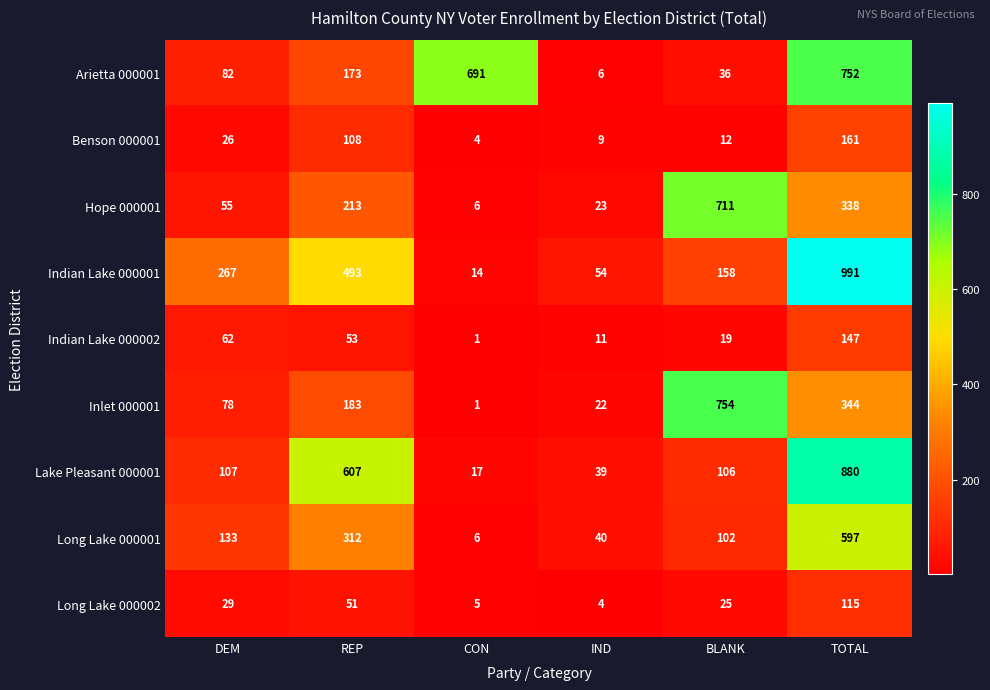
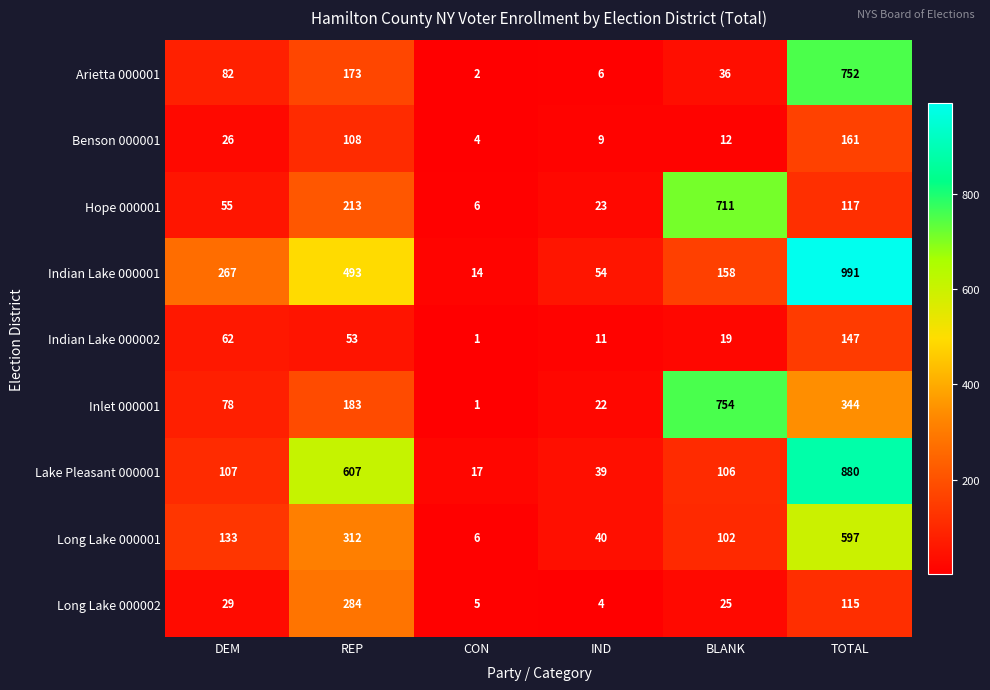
Arietta 000001, CON: 691 -> 2
Hope 000001, TOTAL: 338 -> 117
Long Lake 000002, REP: 51 -> 284
